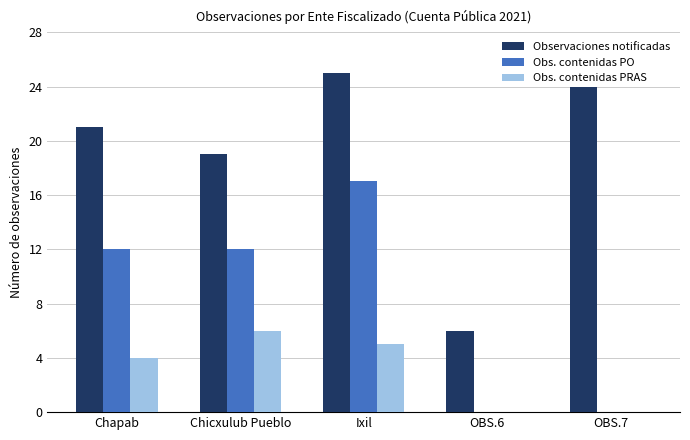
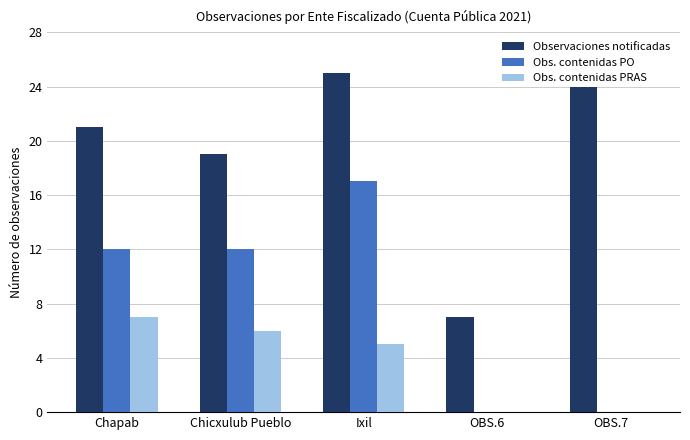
Obs. contenidas PRAS, Chapab: 4 -> 7
Observaciones notificadas, OBS.6: 6 -> 7
